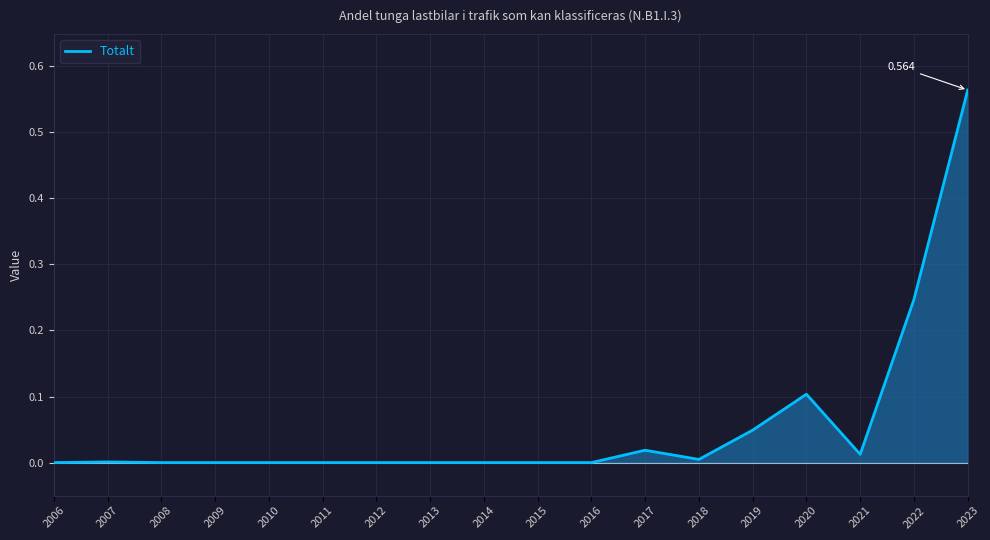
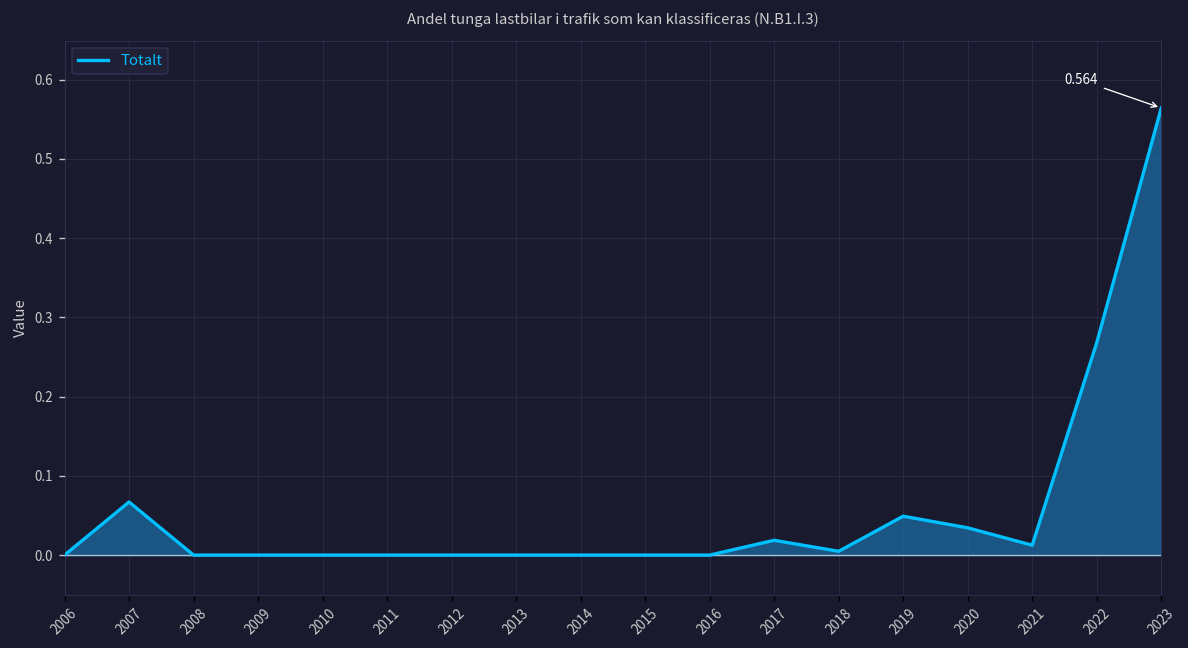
2007: 0.00 -> 0.07
2020: 0.10 -> 0.03
2022: 0.25 -> 0.27
